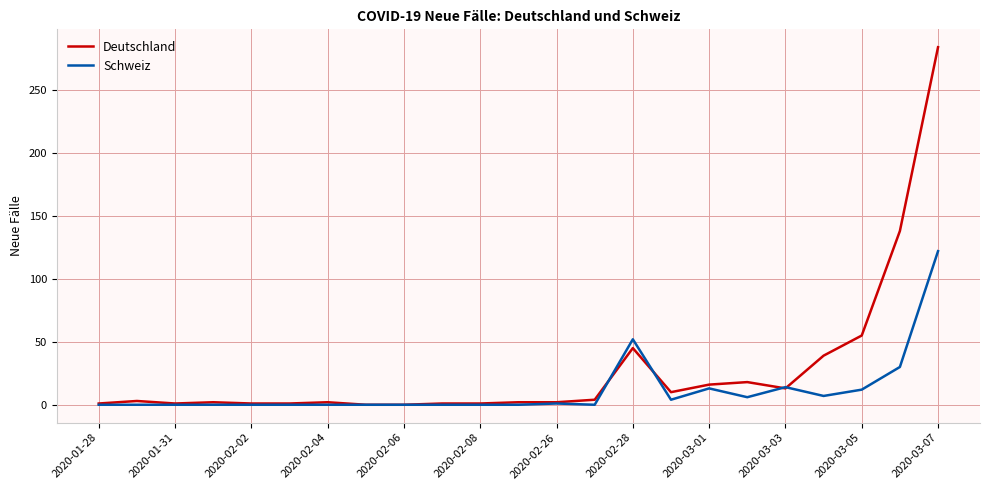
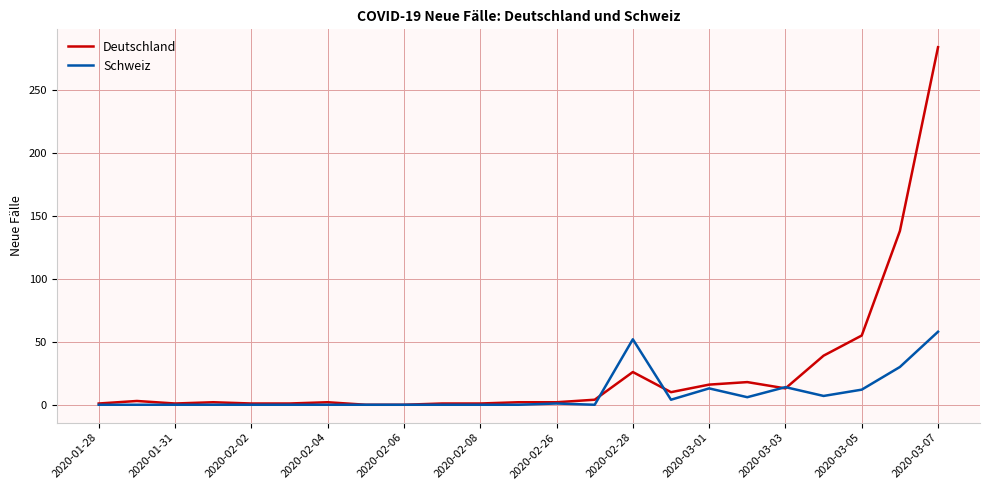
Deutschland, 2020-02-28: 45 -> 26
Schweiz, 2020-03-07: 122 -> 58
